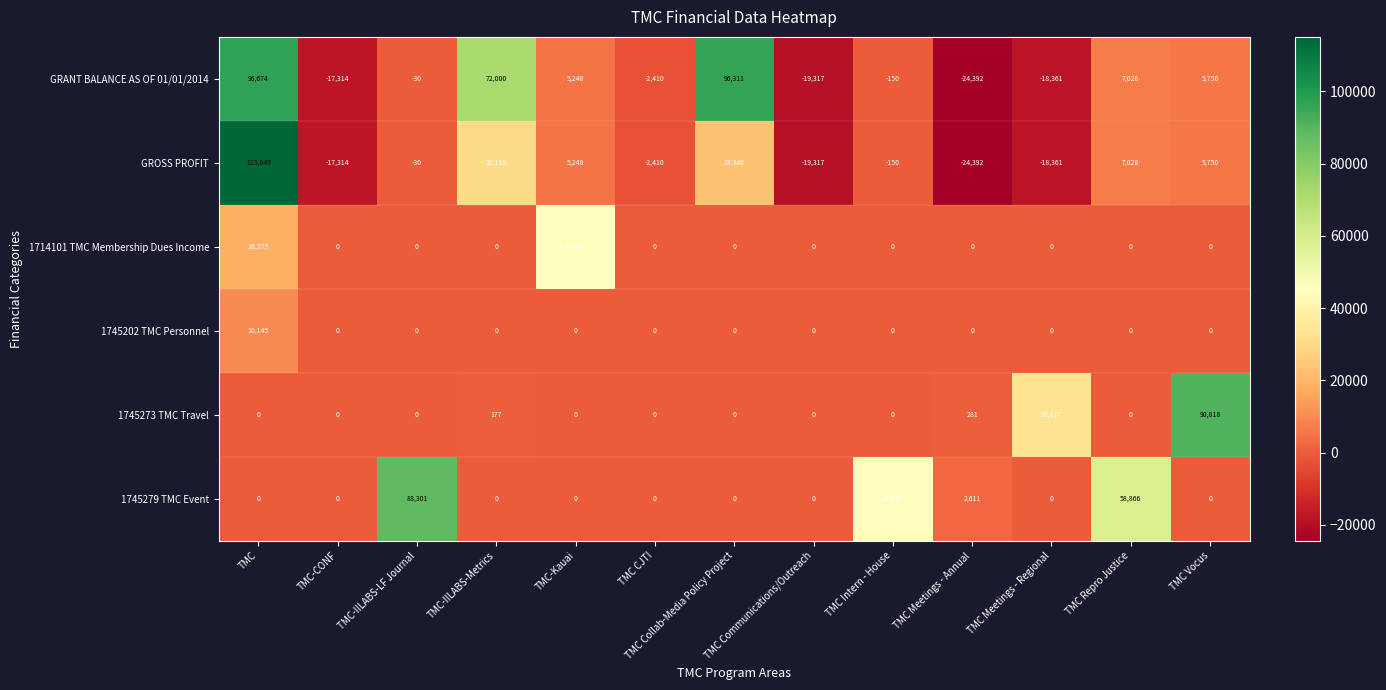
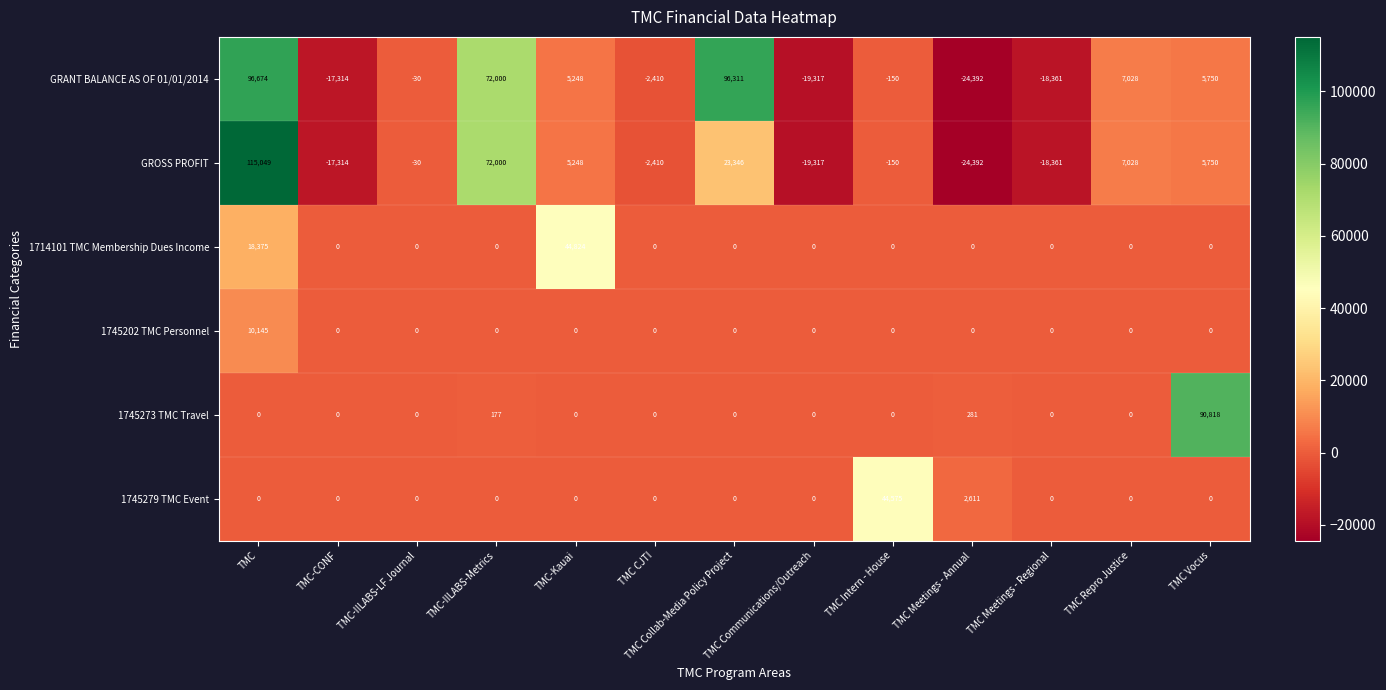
GROSS PROFIT, TMC-IILABS-Metrics: 30,118 -> 72,000
1745273 TMC Travel, TMC Meetings - Regional: 33,017 -> 0
1745279 TMC Event, TMC-IILABS-LF Journal: 88,301 -> 0
1745279 TMC Event, TMC Repro Justice: 58,866 -> 0
